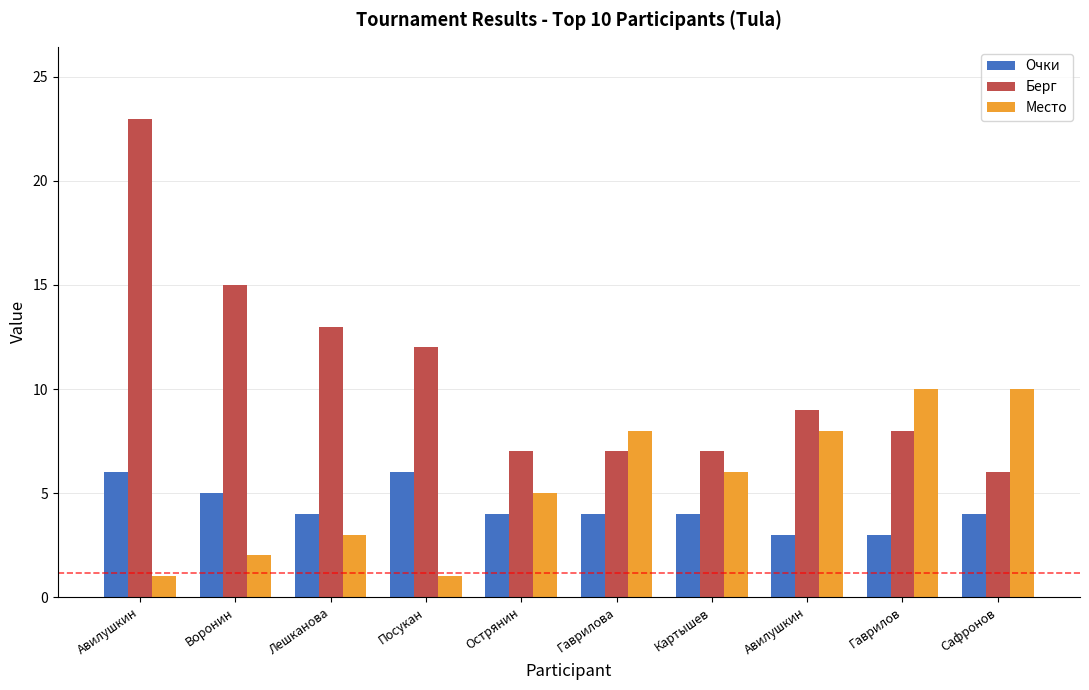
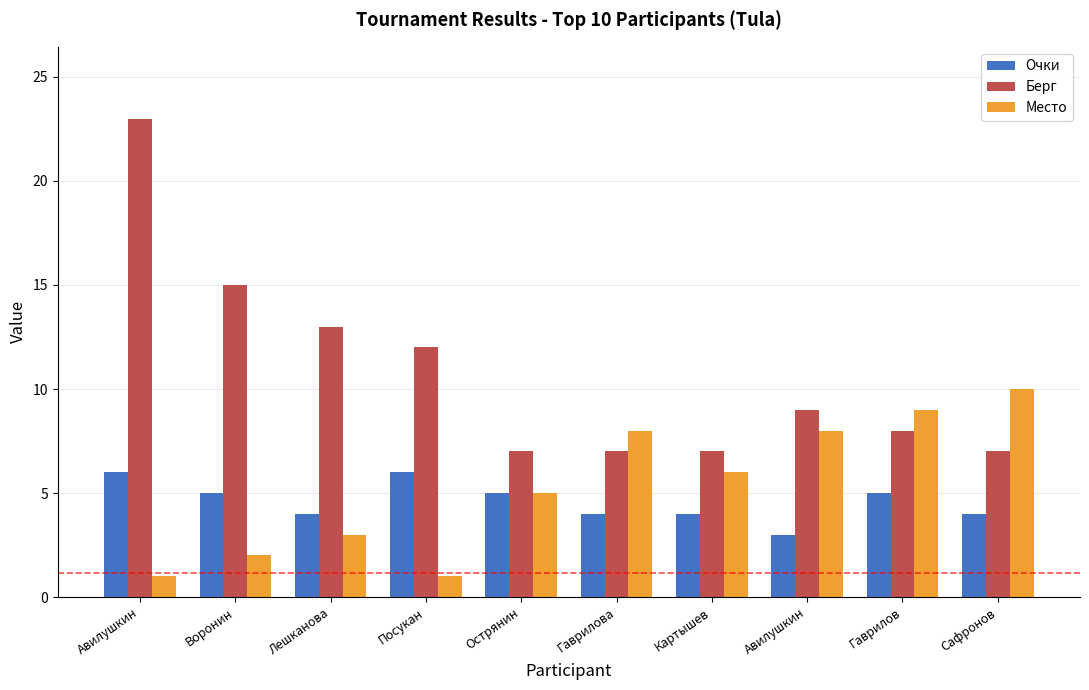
Очки, Острянин: 4 -> 5
Очки, Гаврилов: 3 -> 5
Место, Гаврилов: 10 -> 9
Берг, Сафронов: 6 -> 7
